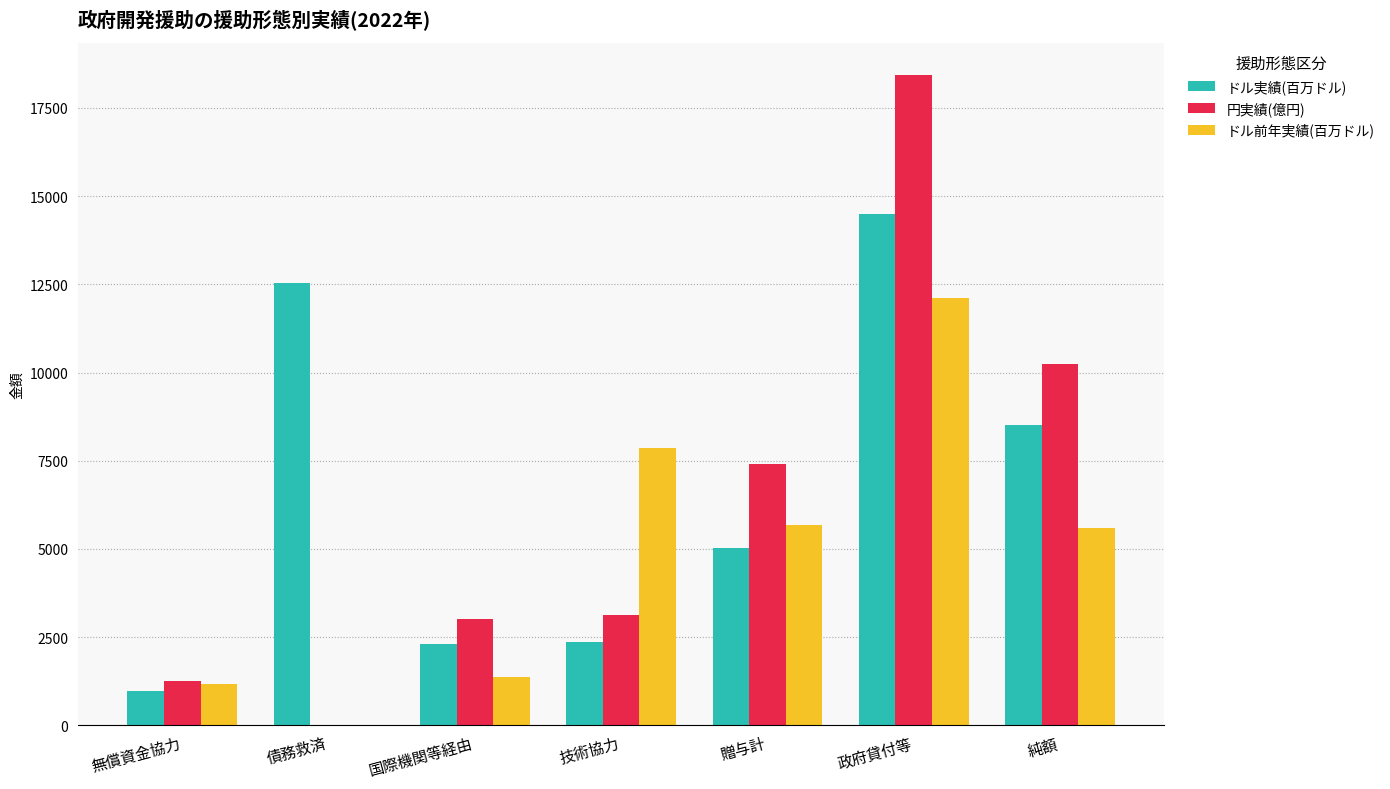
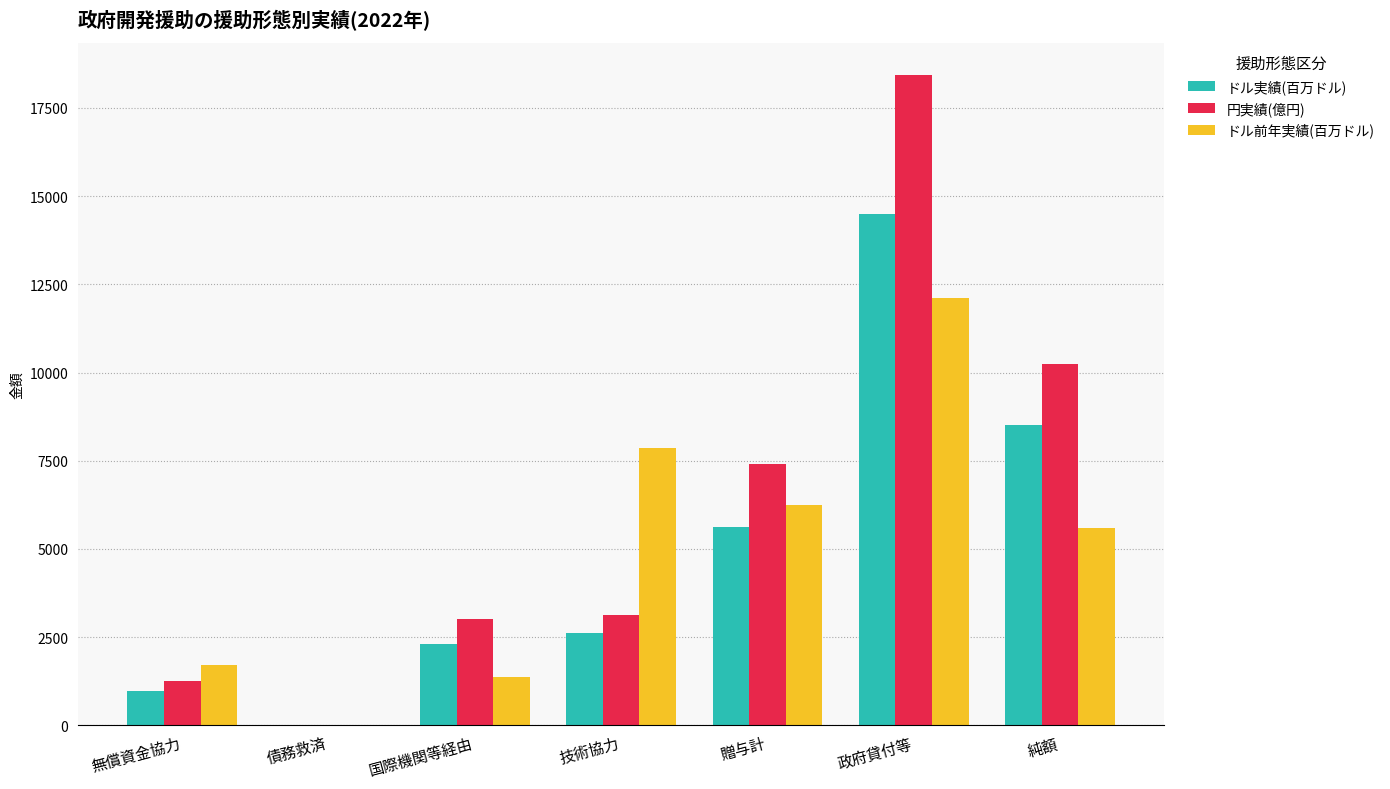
ドル前年実績(百万ドル), 無償資金協力: 1200 -> 1700
ドル実績(百万ドル), 債務救済: 12500 -> 0
ドル実績(百万ドル), 技術協力: 2400 -> 2600
ドル実績(百万ドル), 贈与計: 5000 -> 5600
ドル前年実績(百万ドル), 贈与計: 5700 -> 6200
